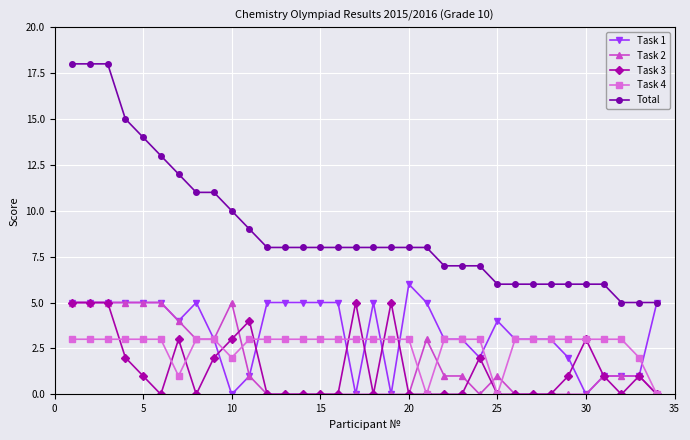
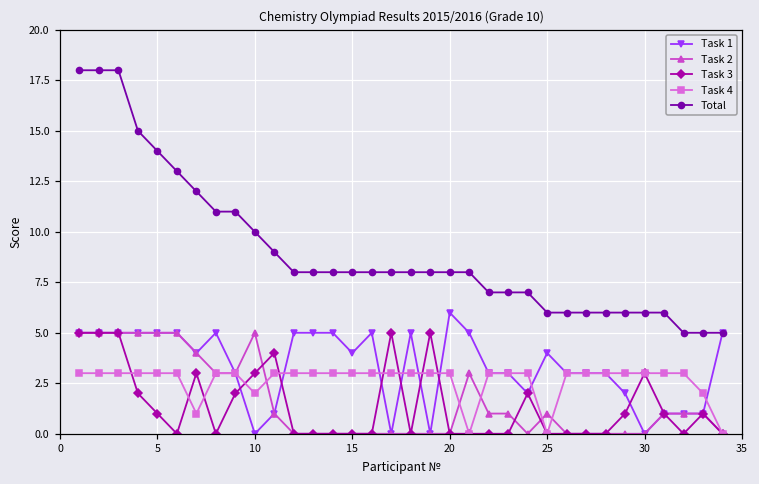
Task 1, 15: 5 -> 4
